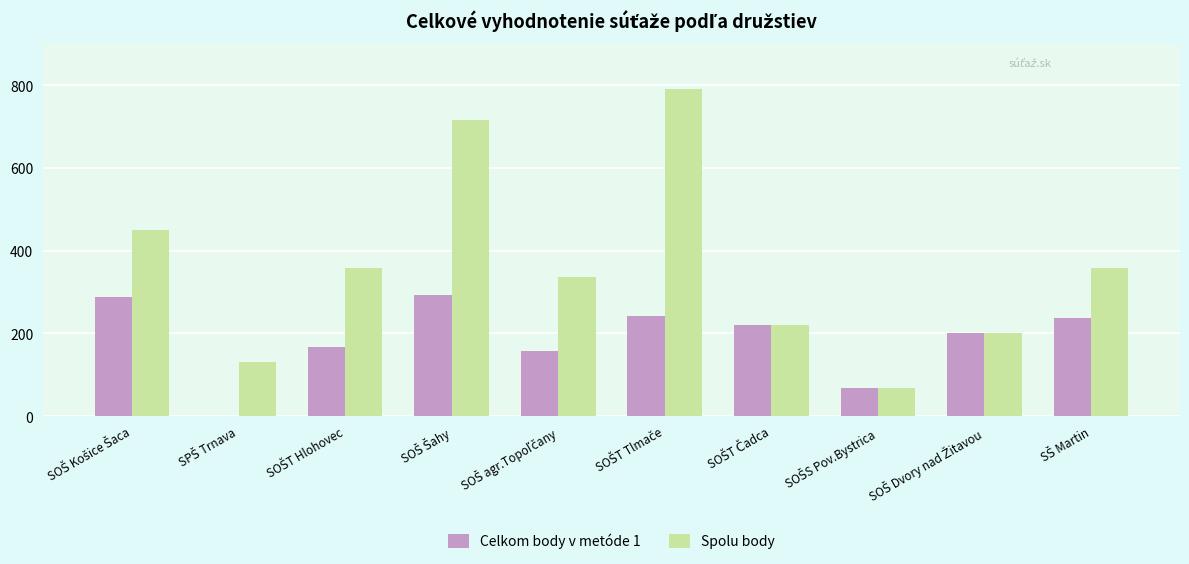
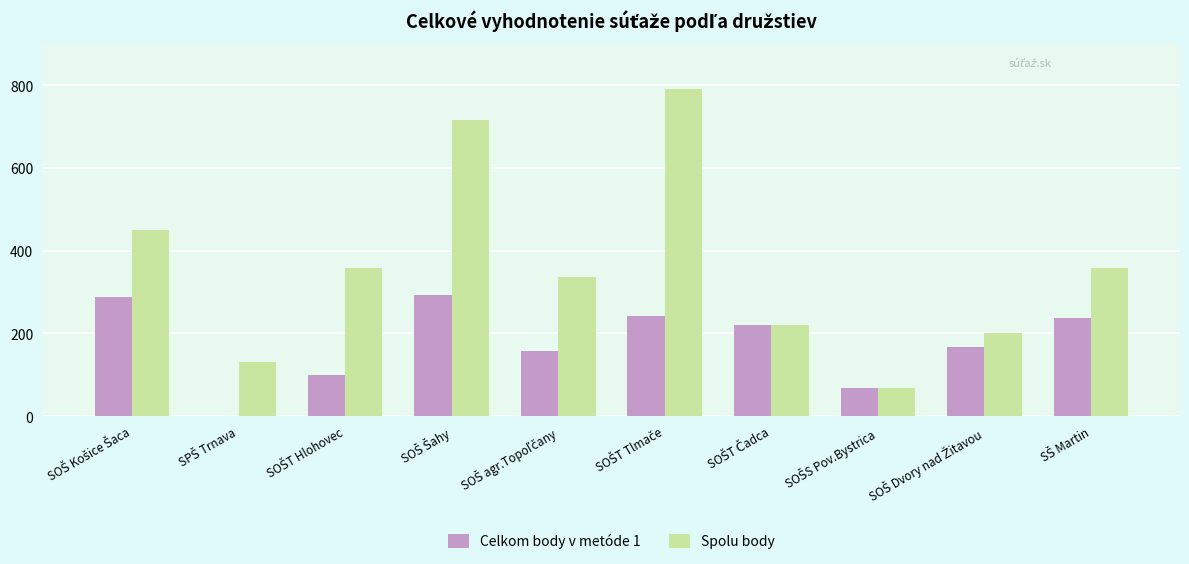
Celkom body v metóde 1, SOŠT Hlohovec: 170 -> 100
Celkom body v metóde 1, SOŠ Dvory nad Žitavou: 200 -> 170
